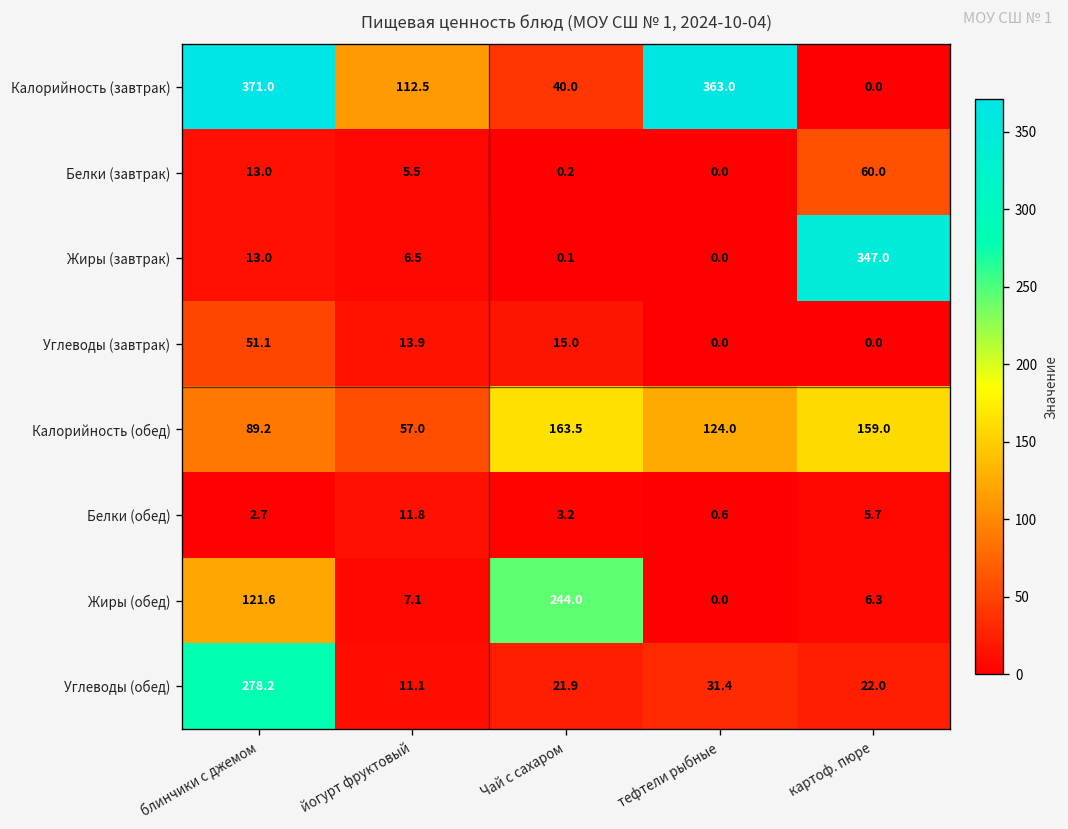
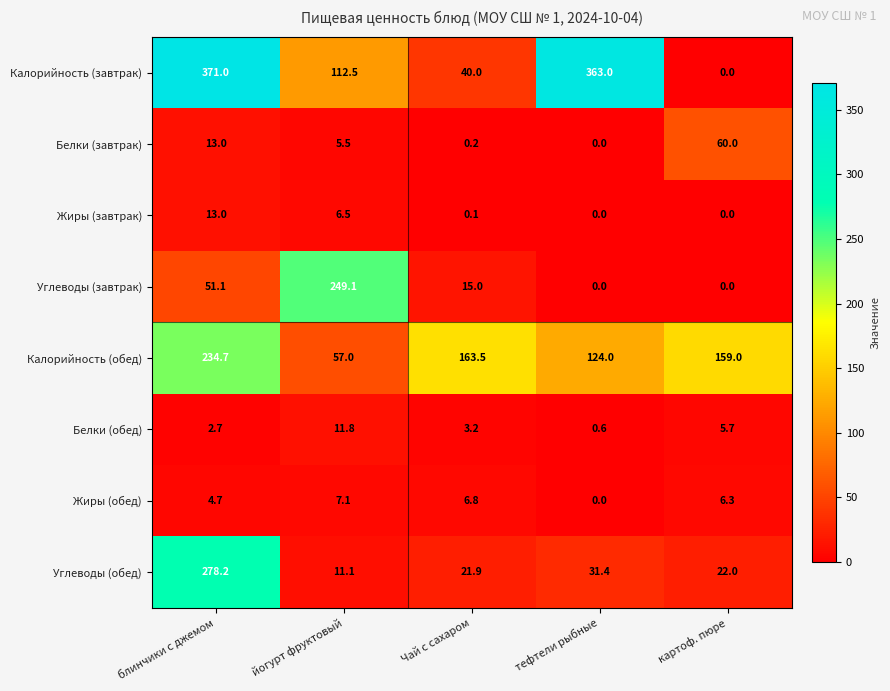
Жиры (завтрак), картоф. пюре: 347.0 -> 0.0
Углеводы (завтрак), йогурт фруктовый: 13.9 -> 249.1
Калорийность (обед), блинчики с джемом: 89.2 -> 234.7
Жиры (обед), блинчики с джемом: 121.6 -> 4.7
Жиры (обед), Чай с сахаром: 244.0 -> 6.8
